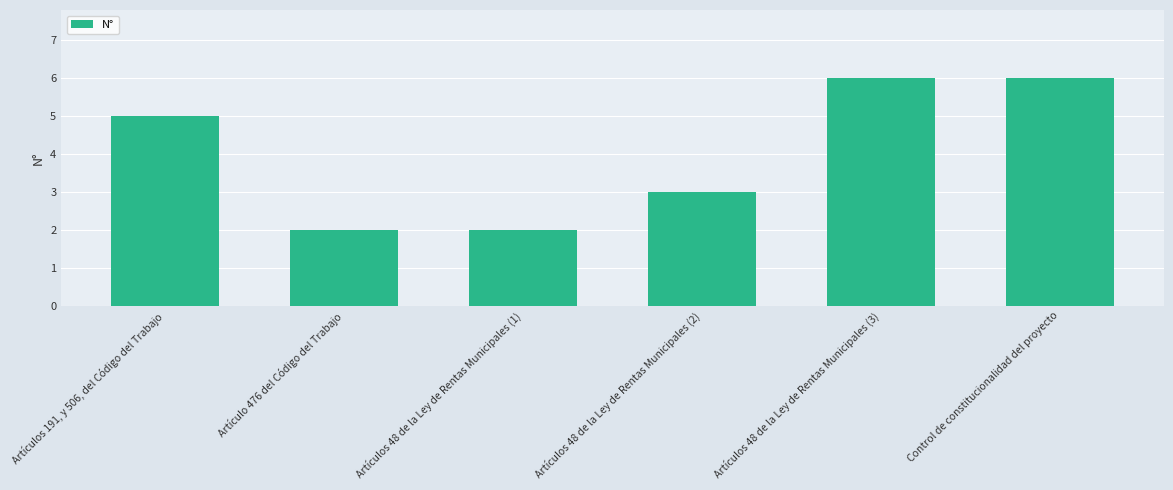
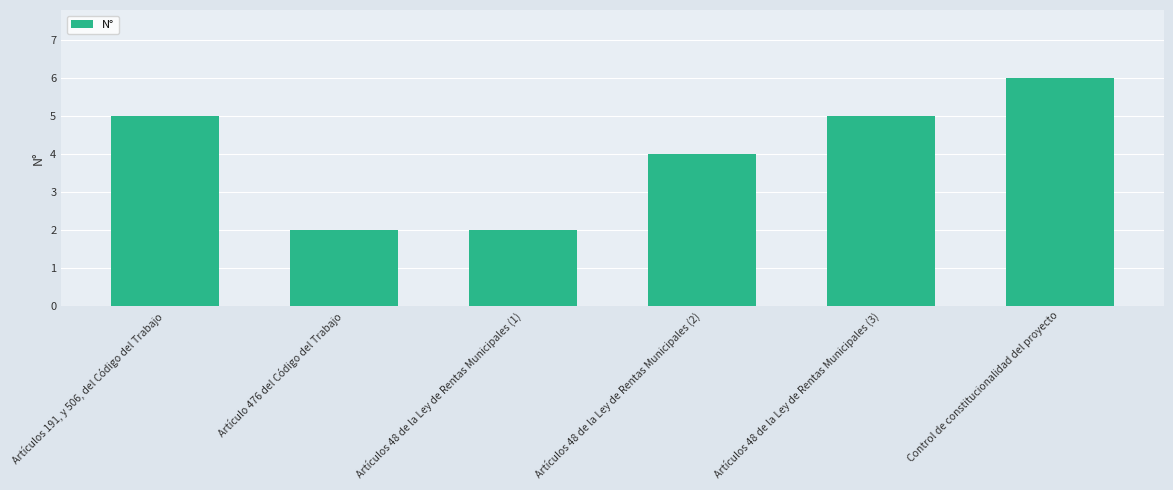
Artículos 48 de la Ley de Rentas Municipales (2): 3 -> 4
Artículos 48 de la Ley de Rentas Municipales (3): 6 -> 5
